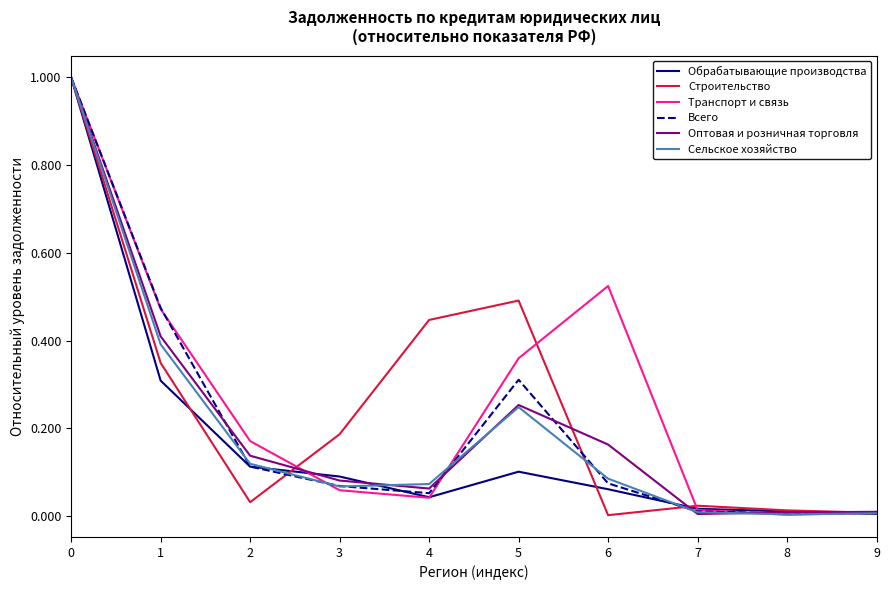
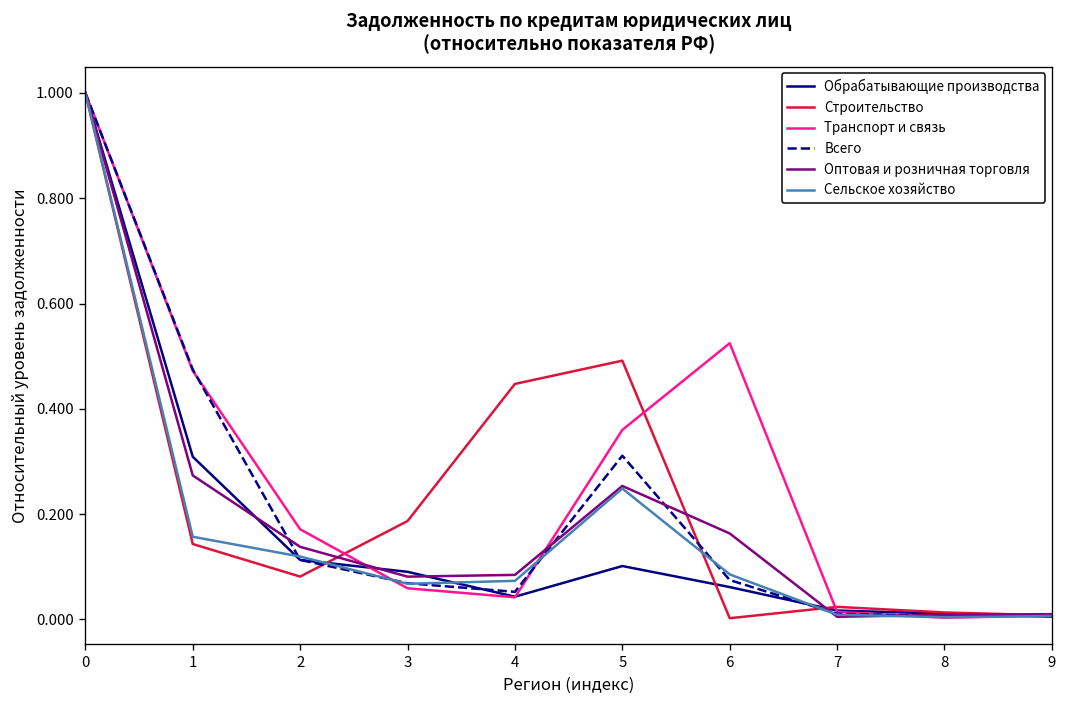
Строительство, 1: 0.35 -> 0.14
Оптовая и розничная торговля, 1: 0.41 -> 0.27
Сельское хозяйство, 1: 0.39 -> 0.16
Строительство, 2: 0.03 -> 0.08
Оптовая и розничная торговля, 4: 0.06 -> 0.08
